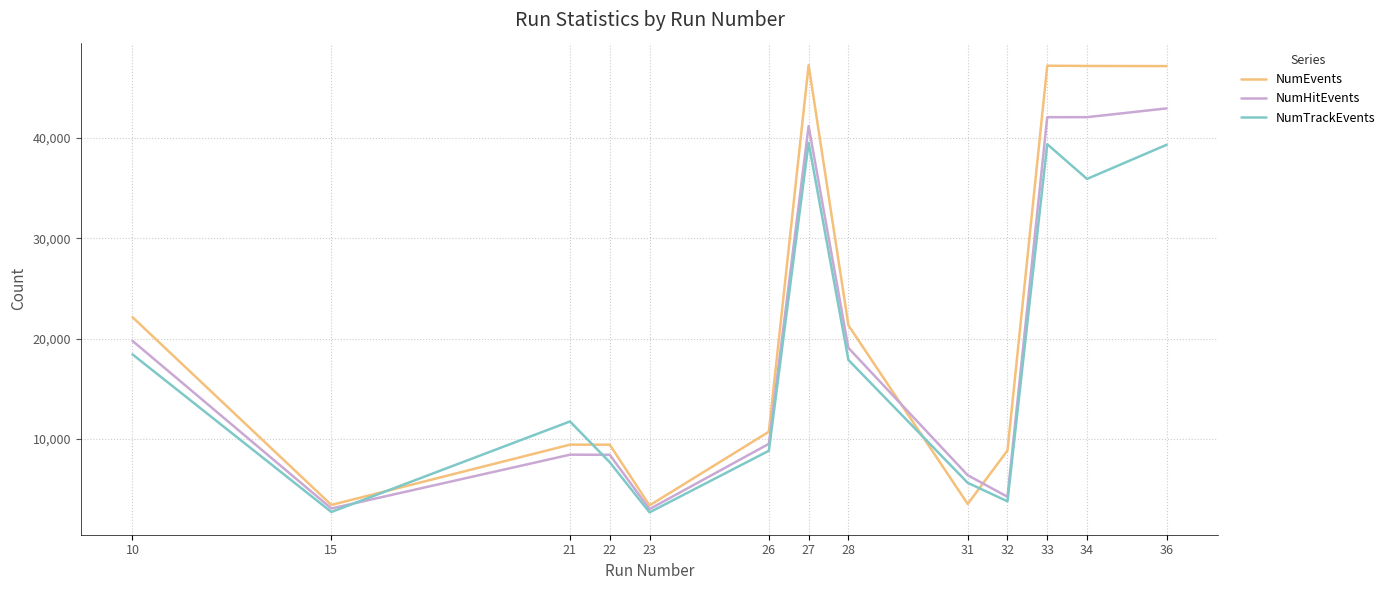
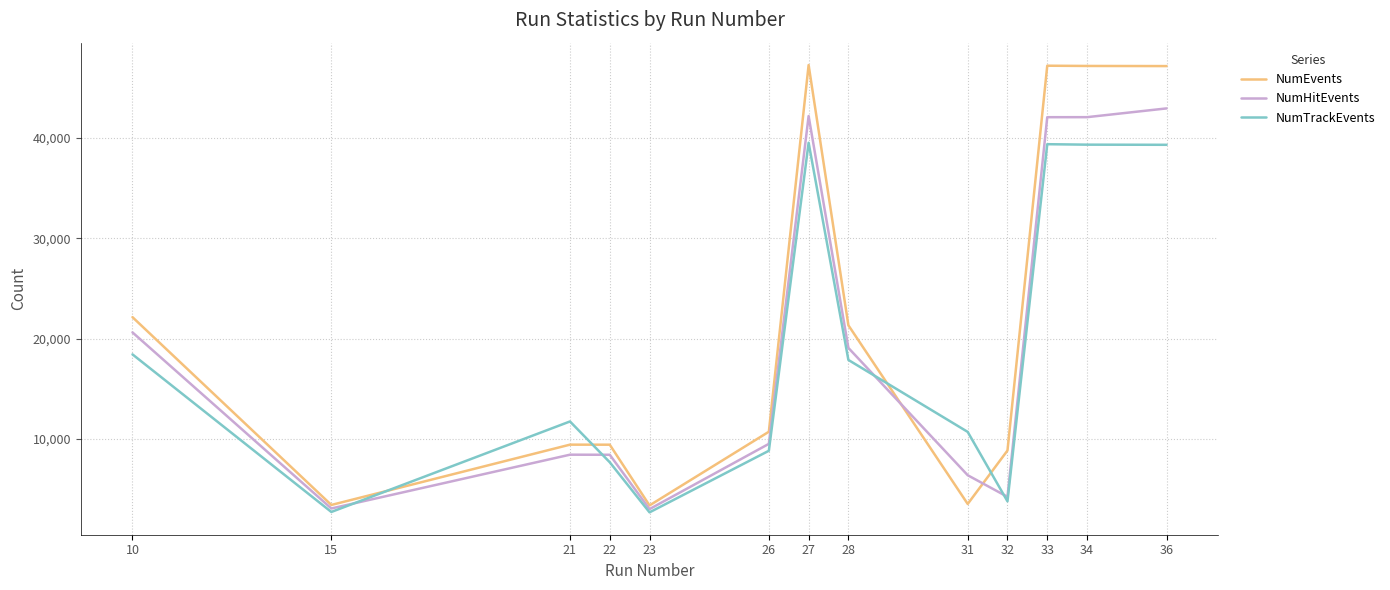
NumHitEvents, 10: 19,800 -> 20,600
NumHitEvents, 27: 41,200 -> 42,200
NumTrackEvents, 31: 5,600 -> 10,700
NumTrackEvents, 34: 35,900 -> 39,300
